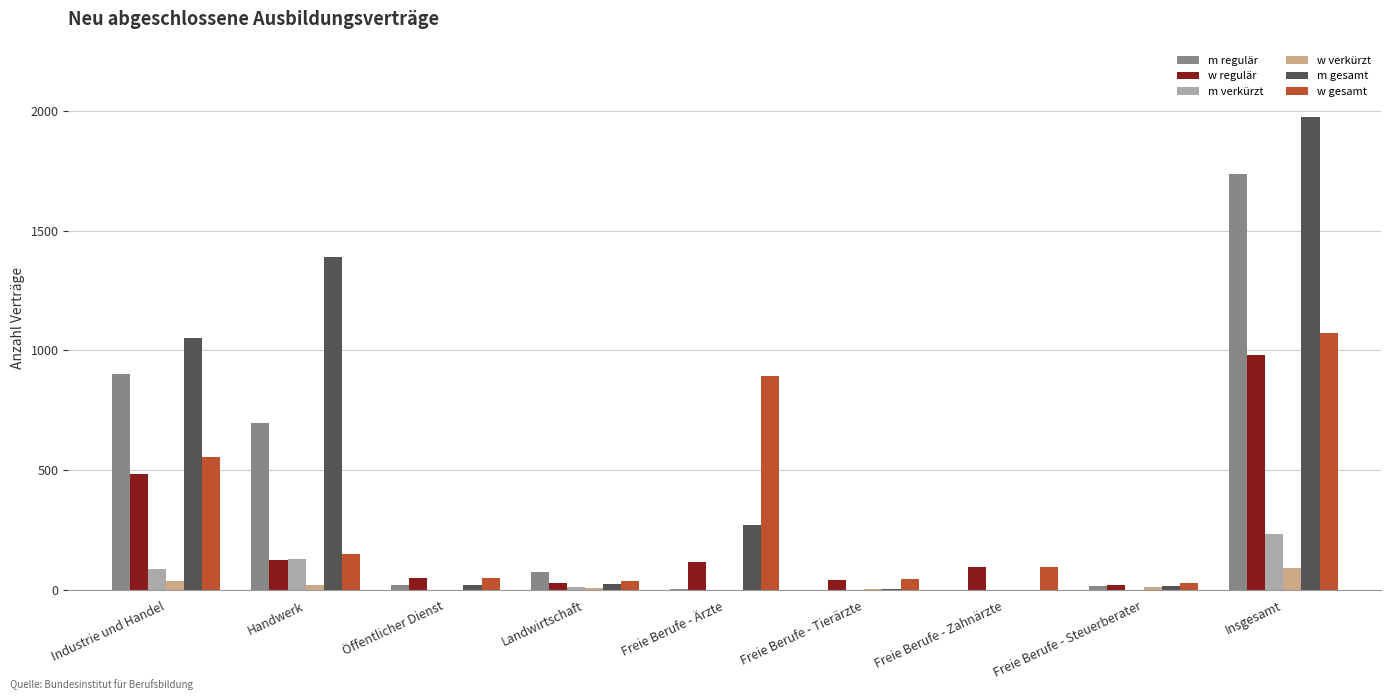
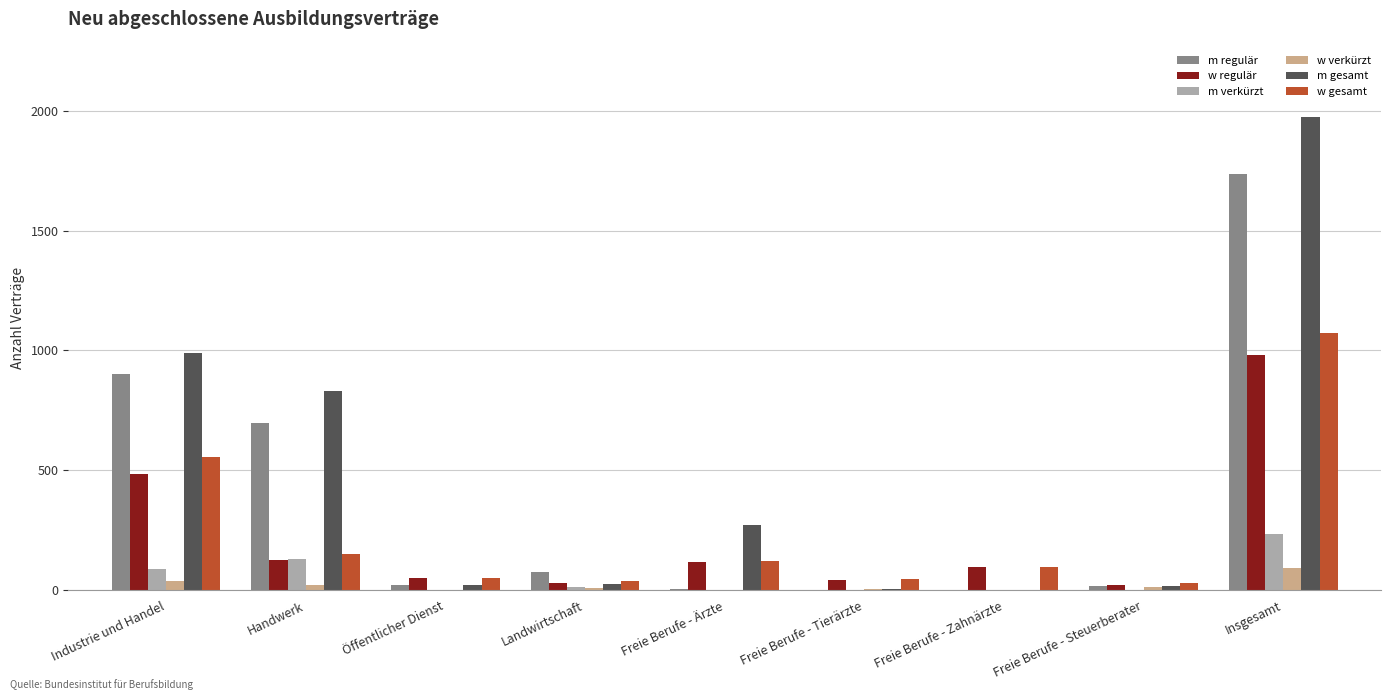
m gesamt, Industrie und Handel: 1050 -> 990
m gesamt, Handwerk: 1390 -> 830
w gesamt, Freie Berufe - Ärzte: 890 -> 120
